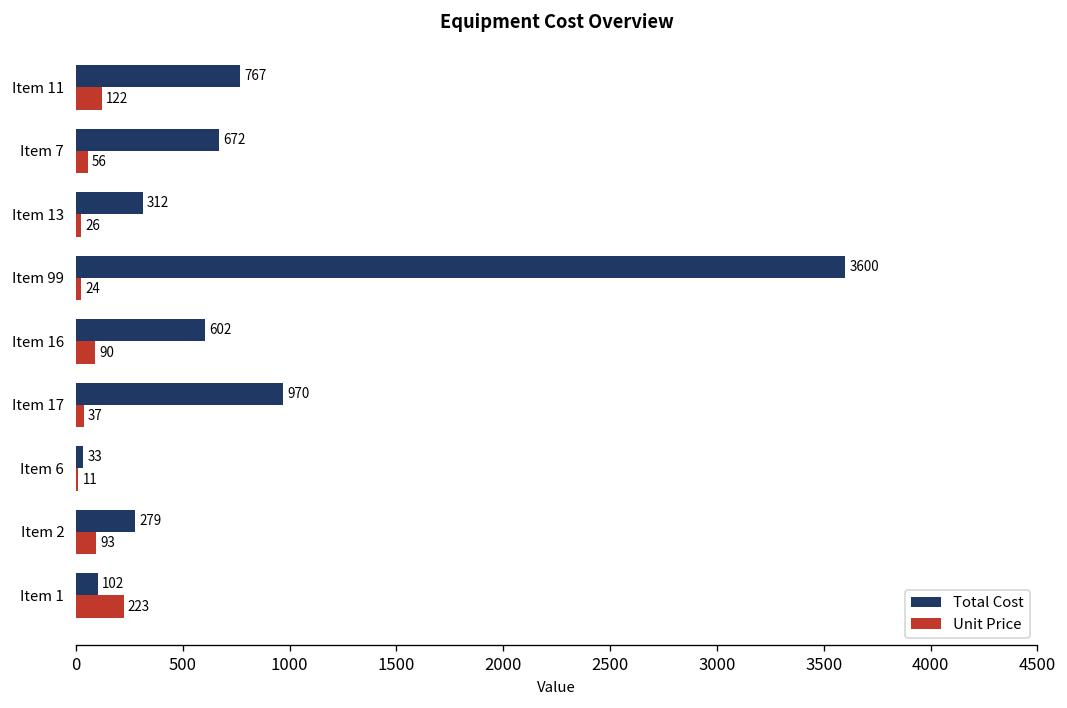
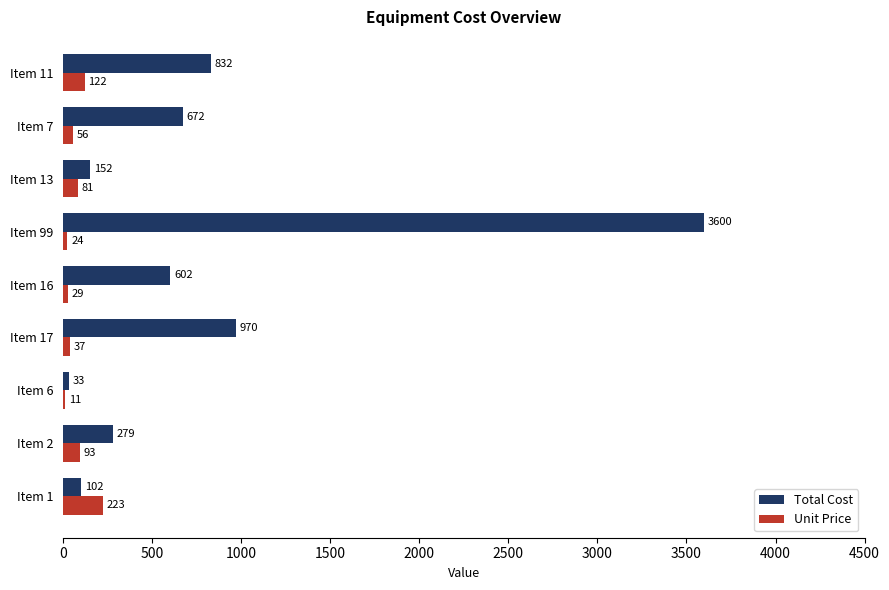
Total Cost, Item 11: 767 -> 832
Total Cost, Item 13: 312 -> 152
Unit Price, Item 13: 26 -> 81
Unit Price, Item 16: 90 -> 29
